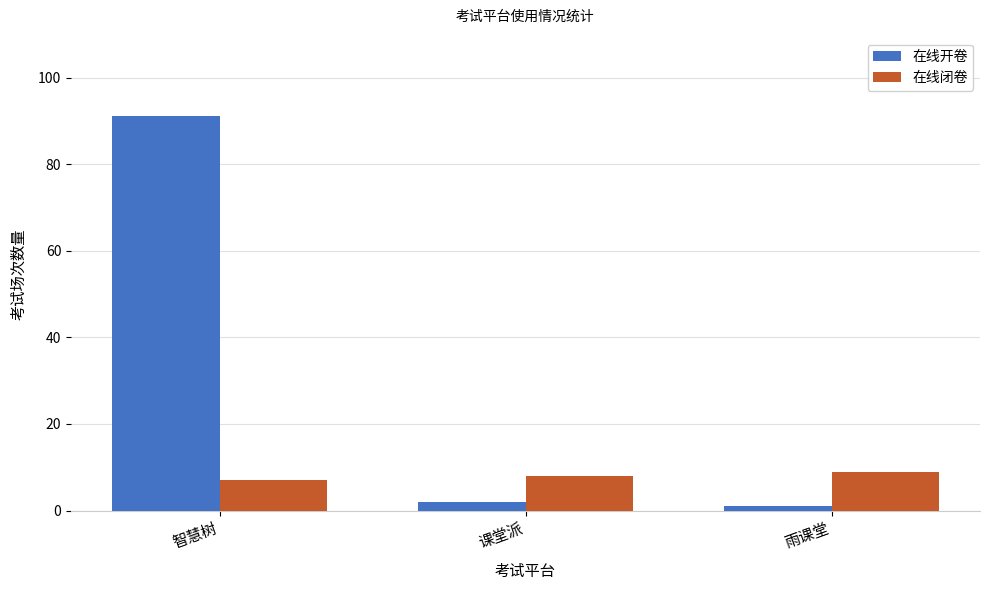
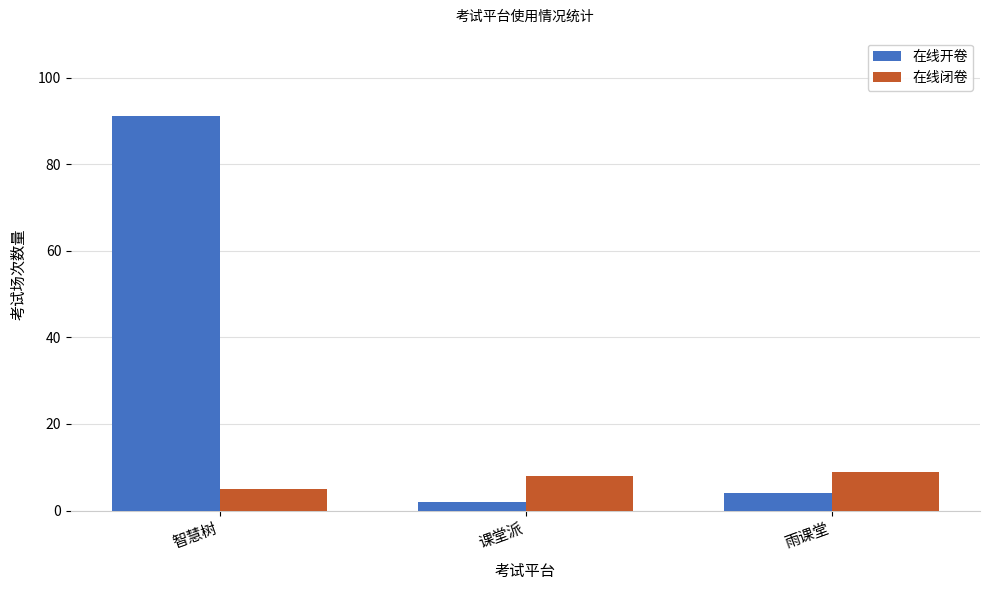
在线闭卷, 智慧树: 7 -> 5
在线开卷, 雨课堂: 1 -> 4
